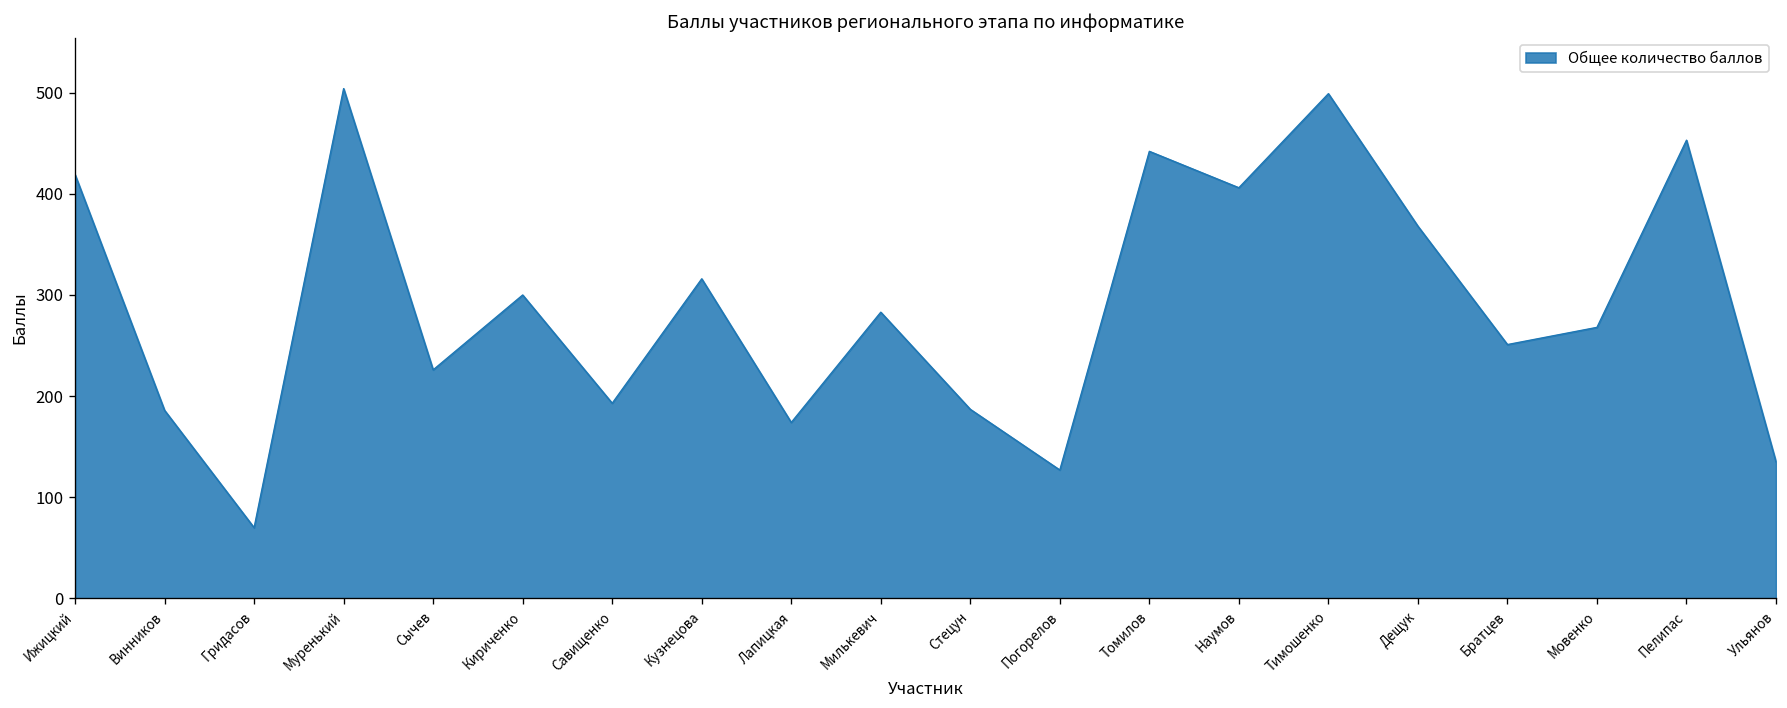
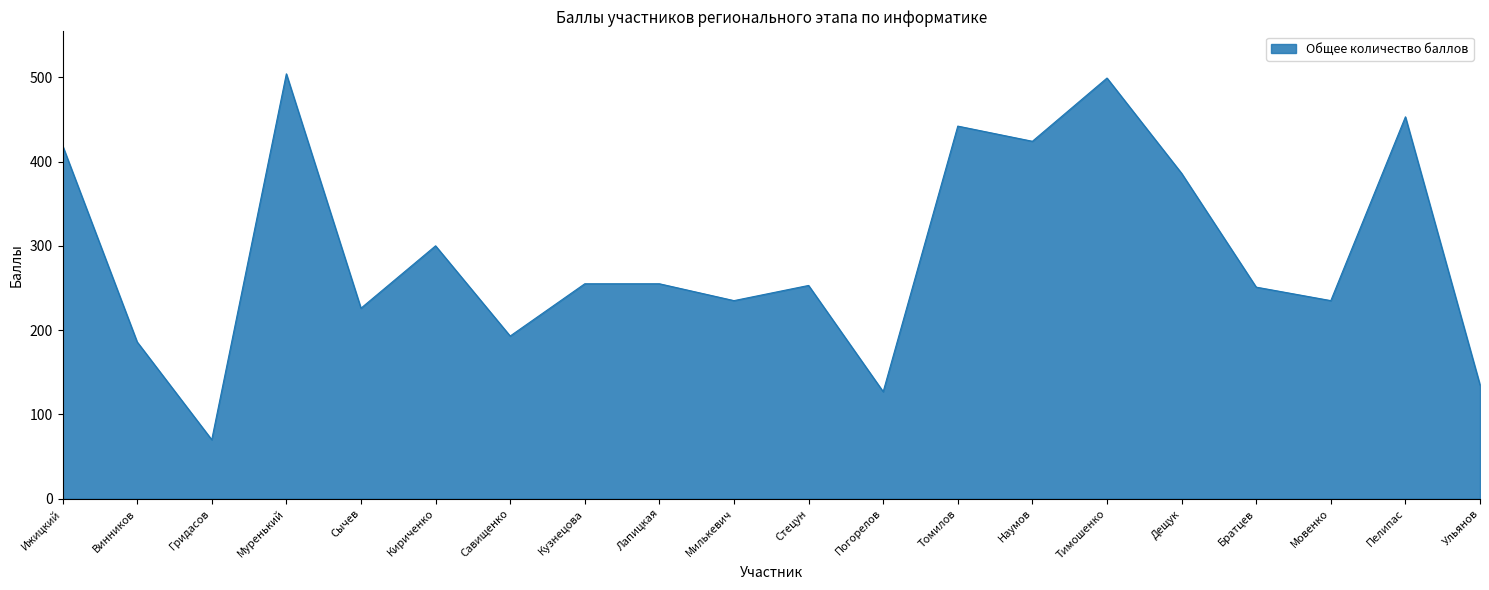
Кузнецова: 320 -> 260
Лапицкая: 170 -> 260
Милькевич: 280 -> 240
Стецун: 190 -> 250
Наумов: 410 -> 420
Дещук: 370 -> 390
Мовенко: 270 -> 240
